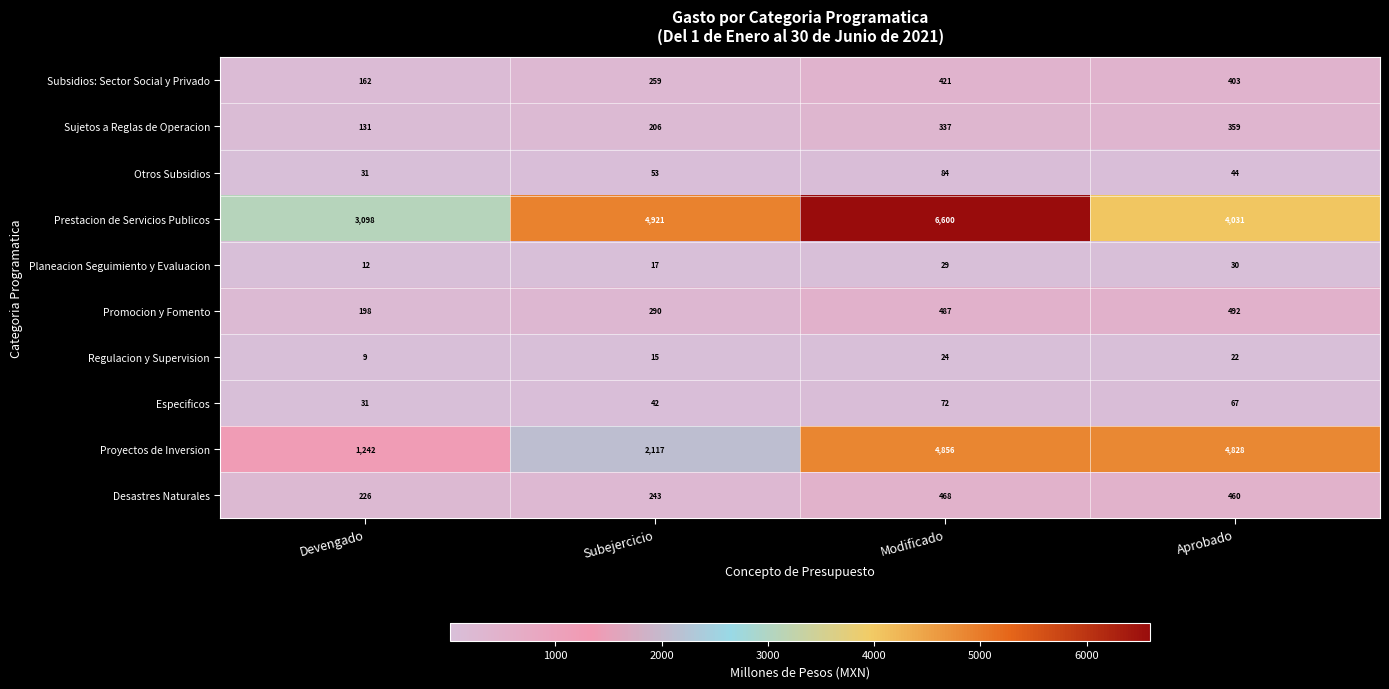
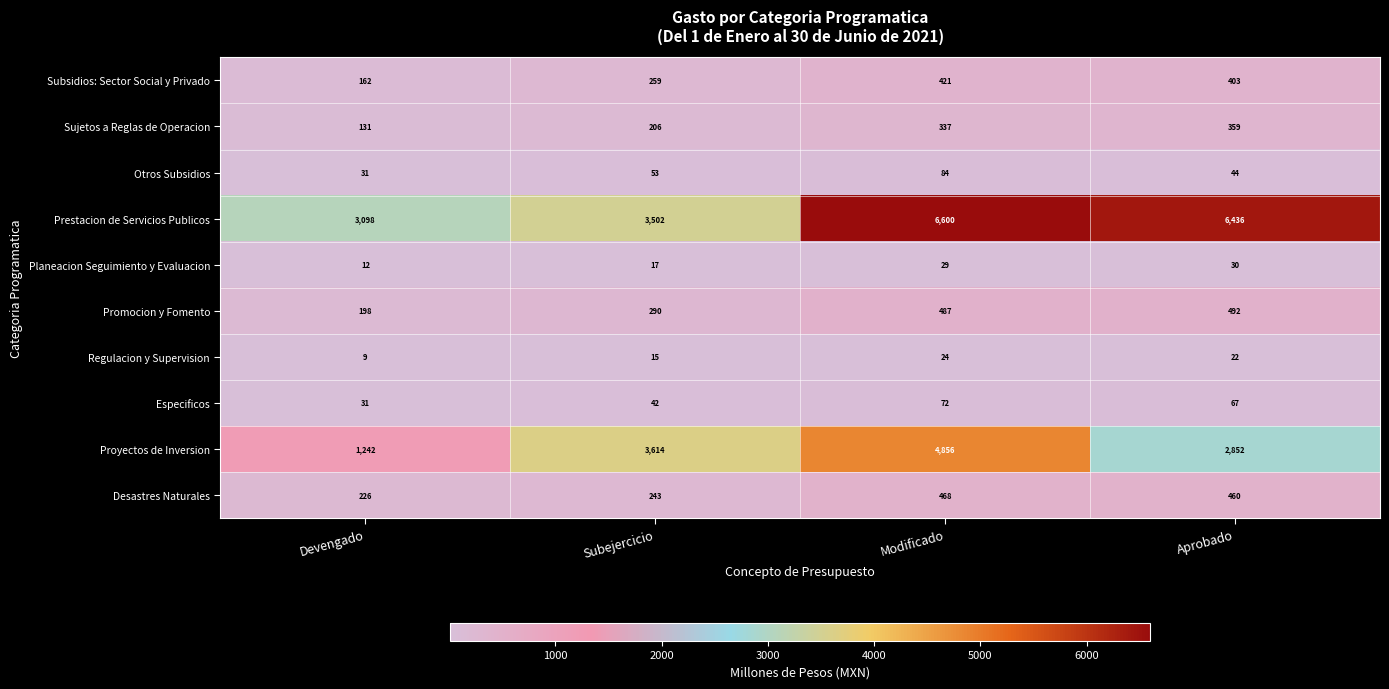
Prestacion de Servicios Publicos, Subejercicio: 4,921 -> 3,502
Prestacion de Servicios Publicos, Aprobado: 4,031 -> 6,436
Proyectos de Inversion, Subejercicio: 2,117 -> 3,614
Proyectos de Inversion, Aprobado: 4,828 -> 2,852
